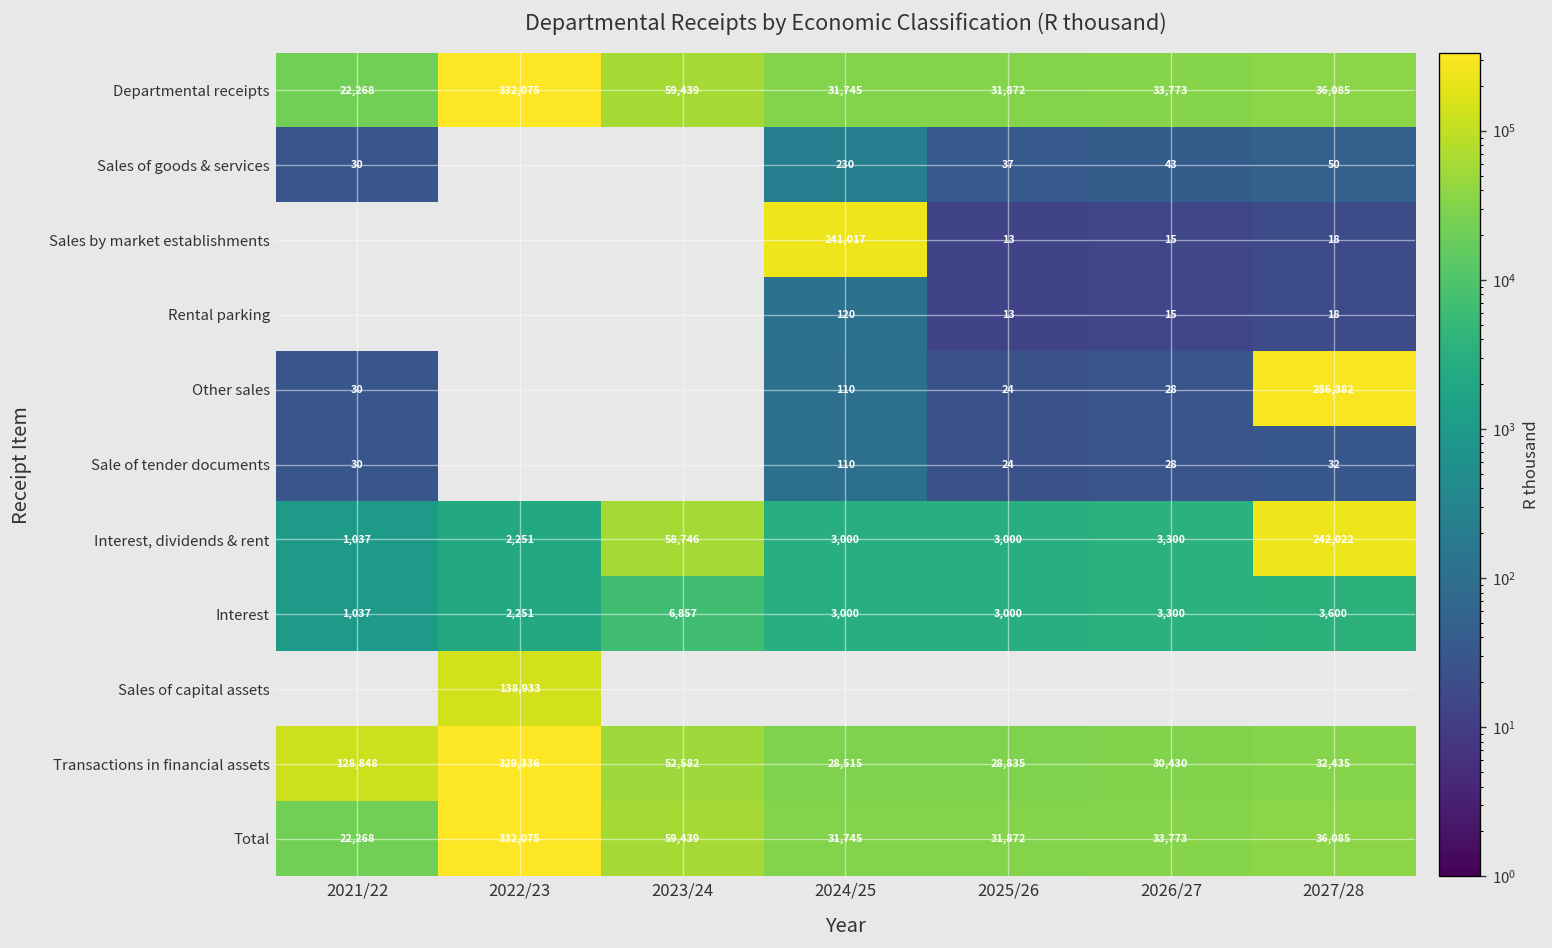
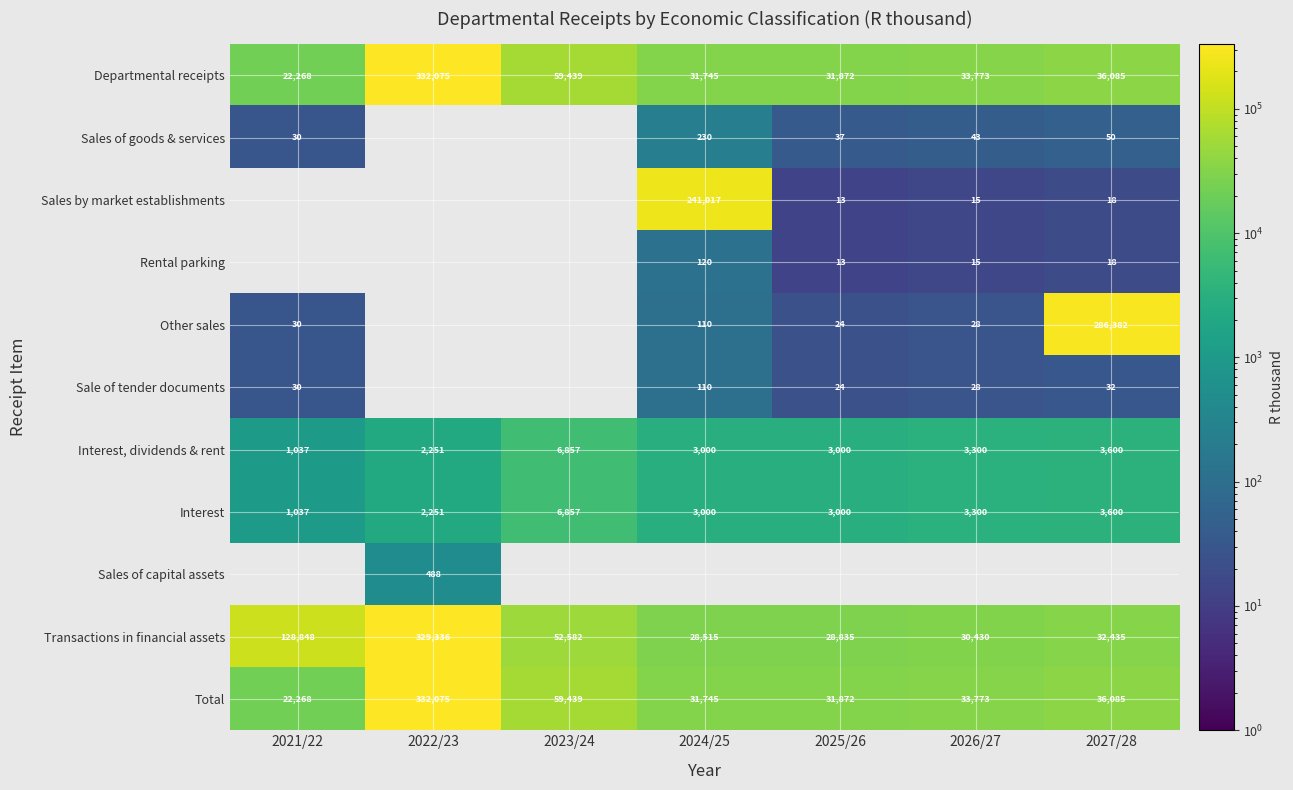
Interest, dividends & rent, 2023/24: 58,746 -> 6,857
Interest, dividends & rent, 2027/28: 242,022 -> 3,600
Sales of capital assets, 2022/23: 138,933 -> 488
